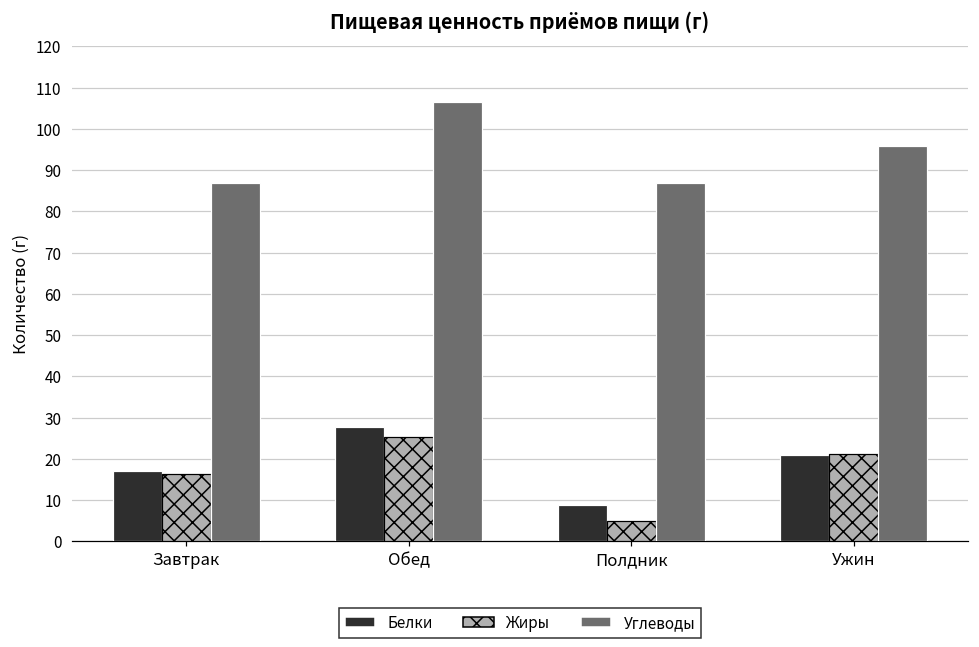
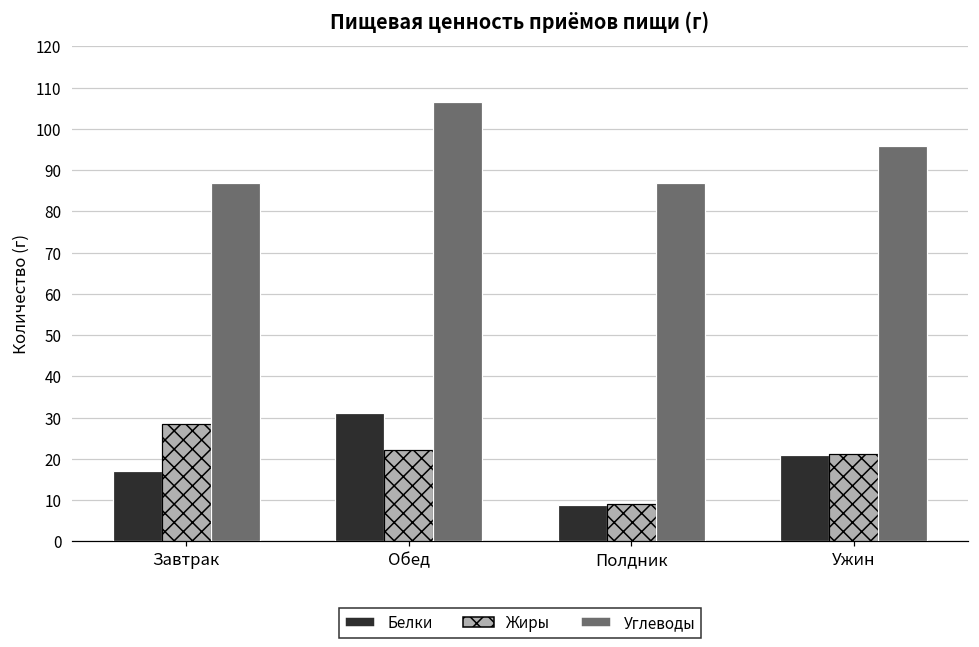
Жиры, Завтрак: 16 -> 29
Белки, Обед: 28 -> 31
Жиры, Обед: 25 -> 22
Жиры, Полдник: 5 -> 9
